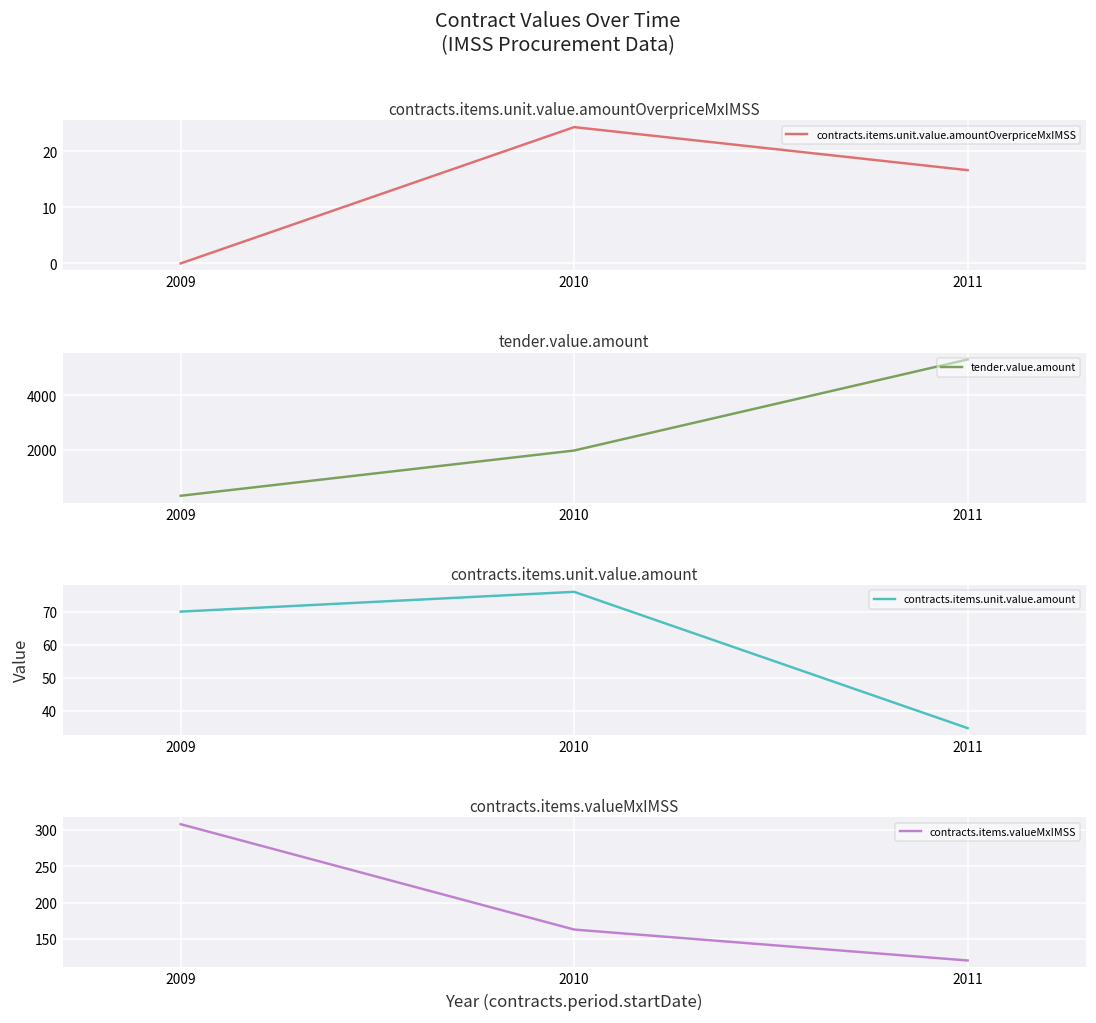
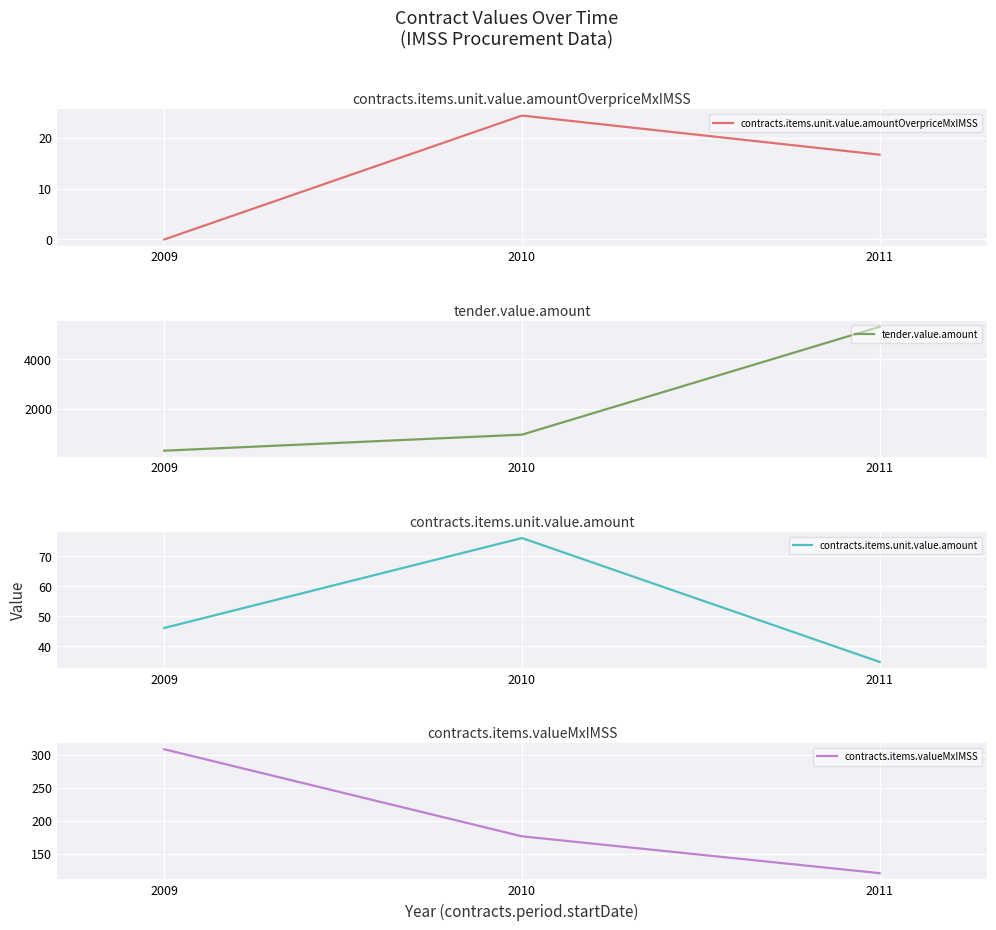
tender.value.amount, 2010: 2000 -> 1000
contracts.items.unit.value.amount, 2009: 70 -> 46
contracts.items.valueMxIMSS, 2010: 160 -> 180
